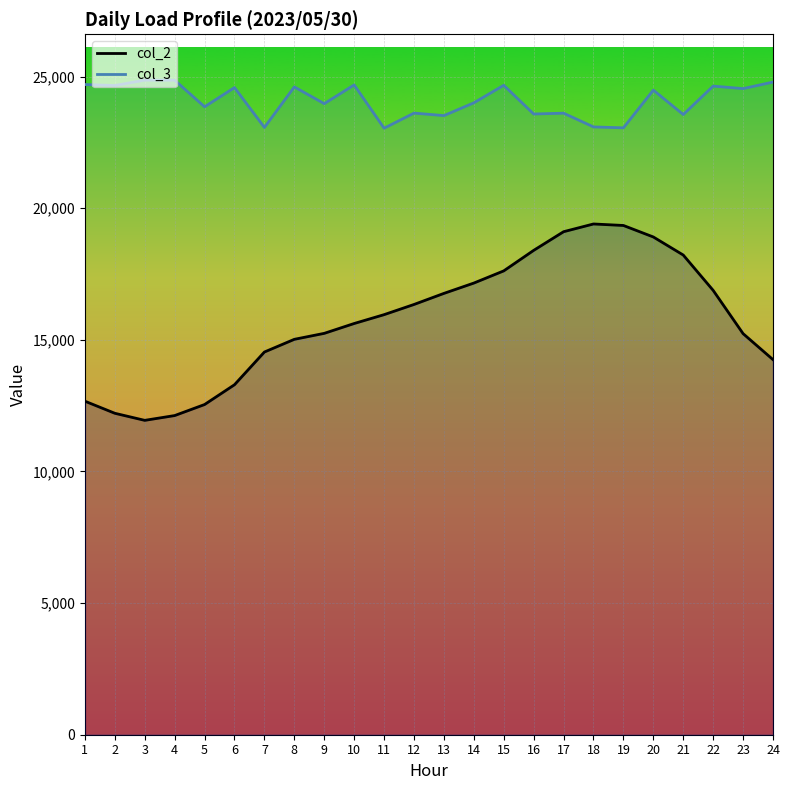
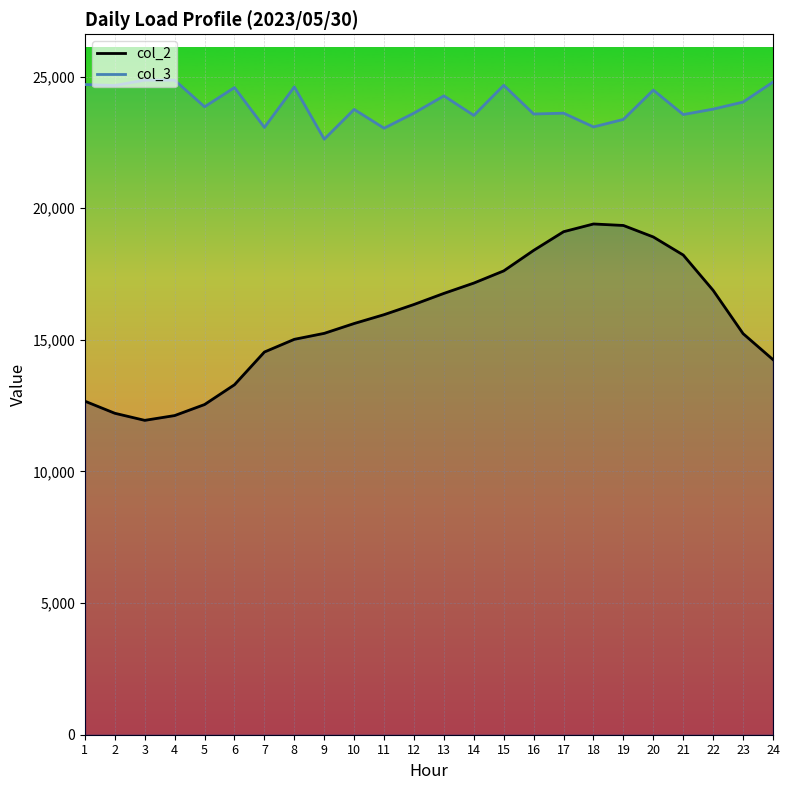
col_3, 9: 24,000 -> 22,600
col_3, 10: 24,700 -> 23,800
col_3, 13: 23,500 -> 24,300
col_3, 14: 24,000 -> 23,500
col_3, 19: 23,100 -> 23,400
col_3, 22: 24,600 -> 23,800
col_3, 23: 24,500 -> 24,000
